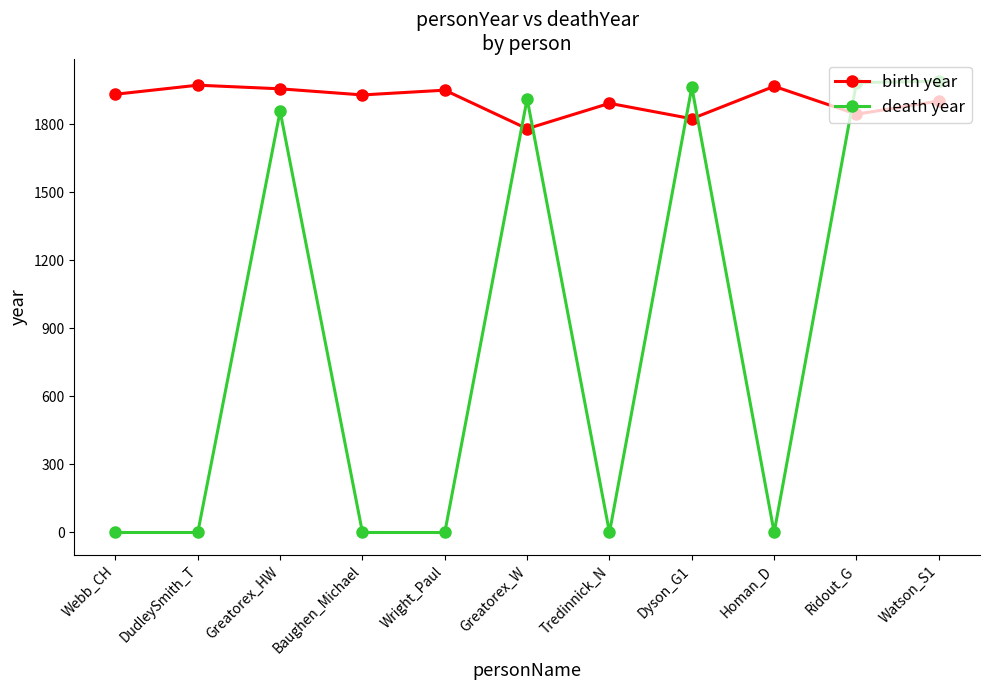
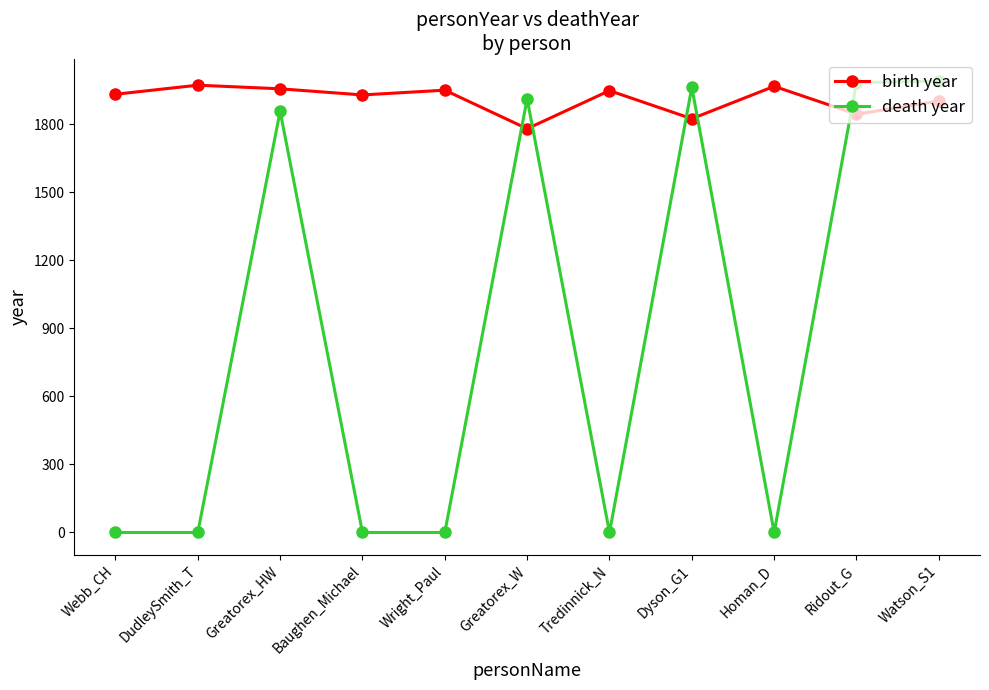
birth year, Tredinnick_N: 1890 -> 1950
